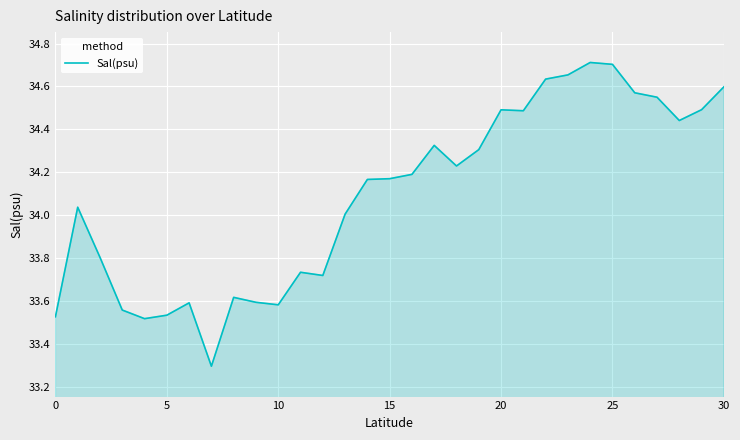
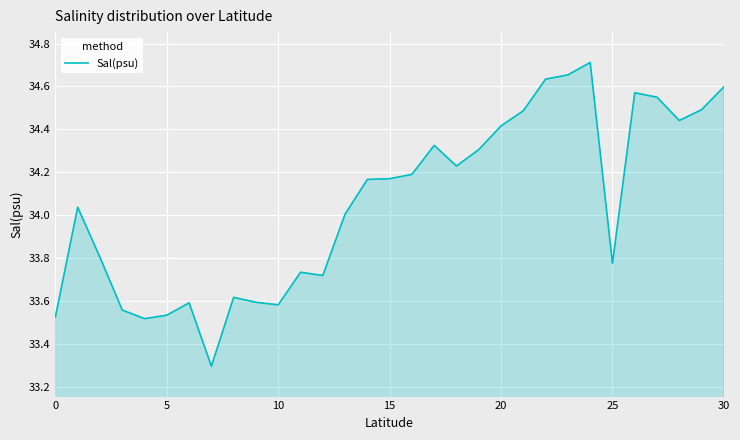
20: 34.49 -> 34.42
25: 34.70 -> 33.78
